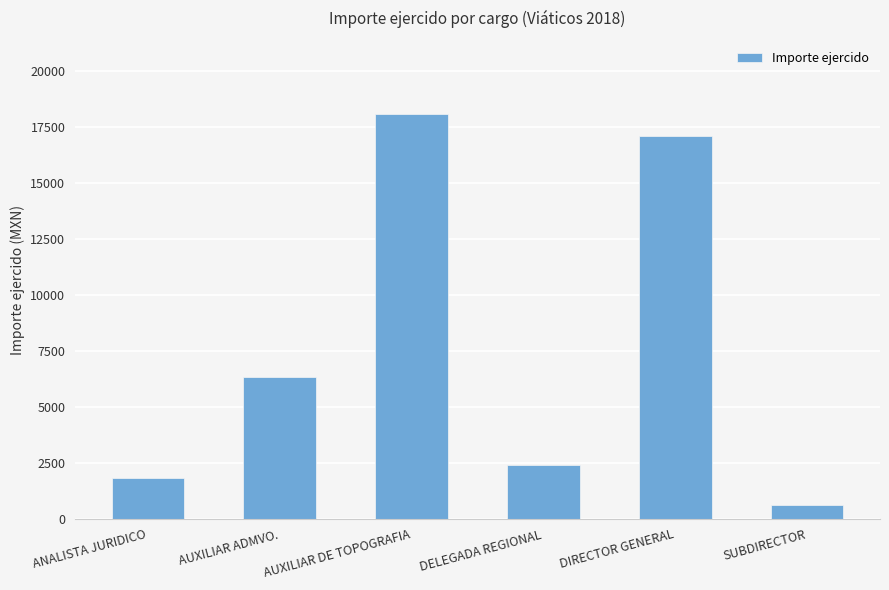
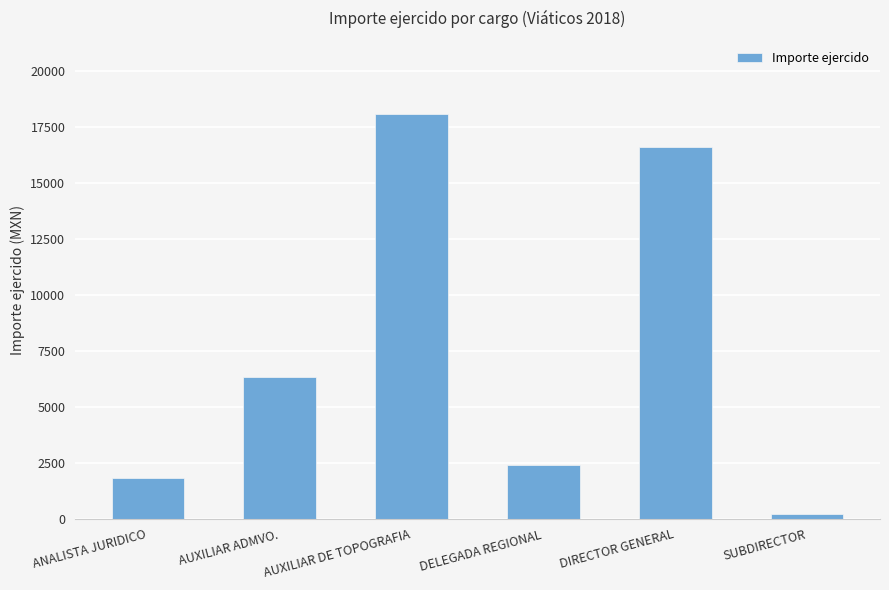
DIRECTOR GENERAL: 17100 -> 16600
SUBDIRECTOR: 600 -> 200
